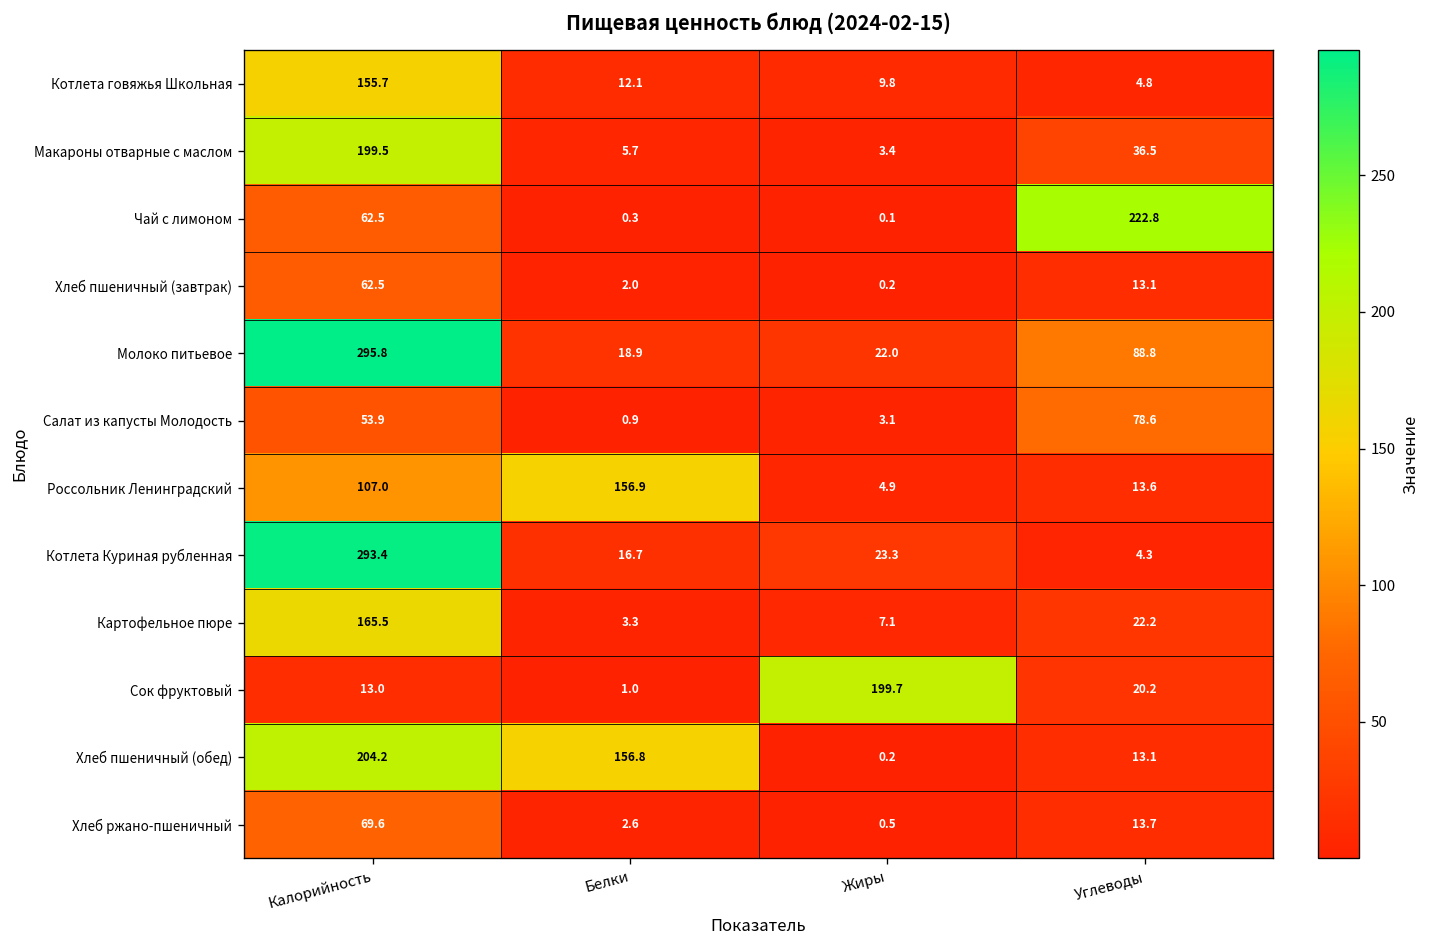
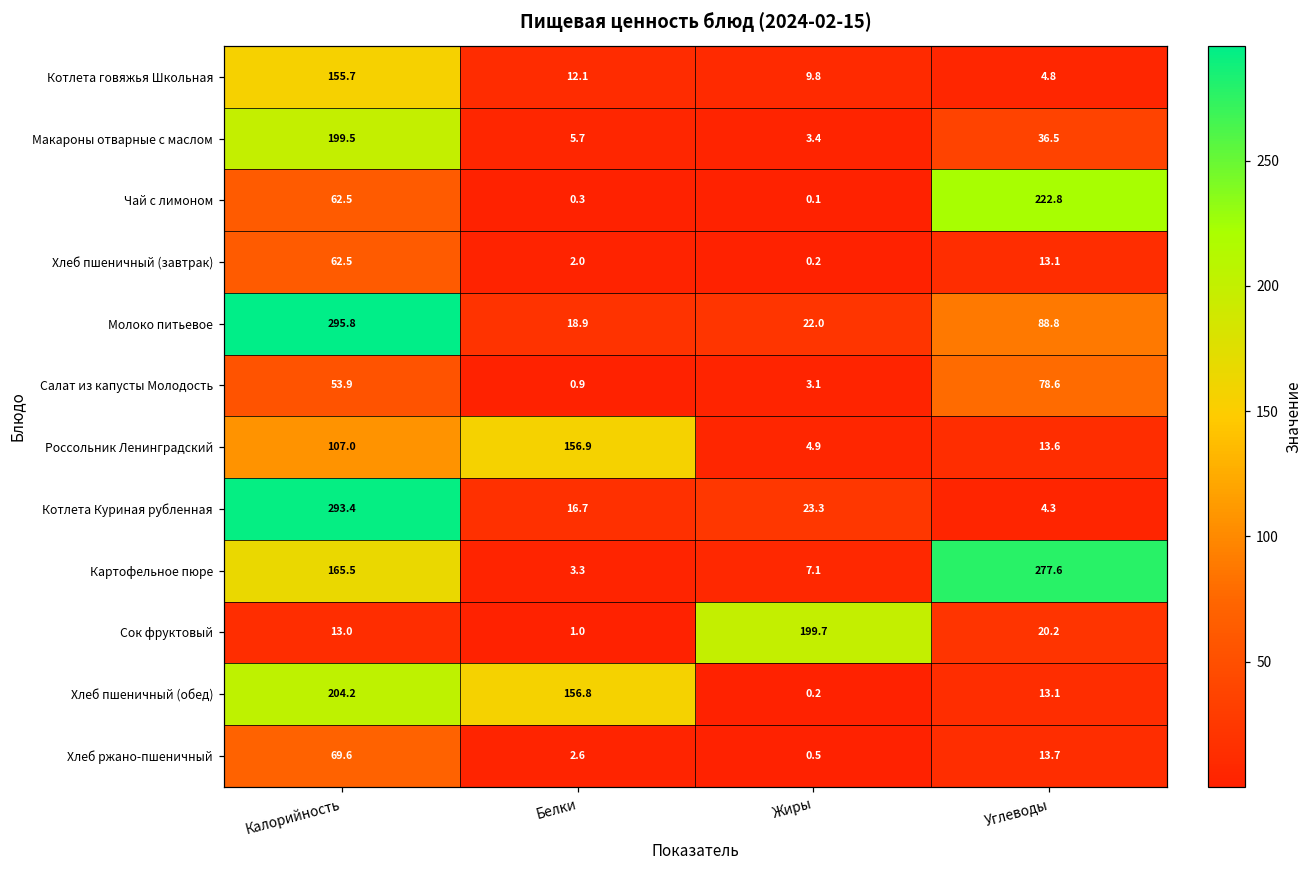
Картофельное пюре, Углеводы: 22.2 -> 277.6
